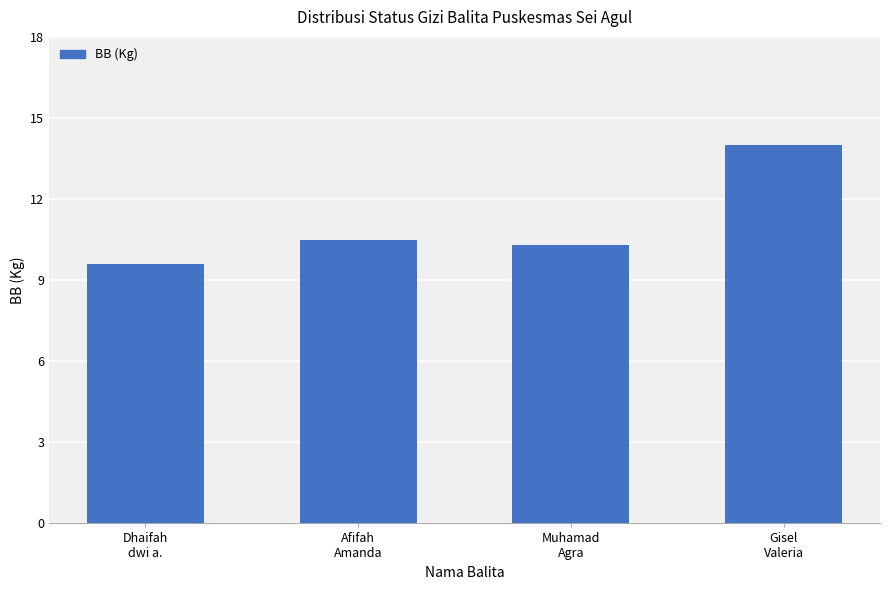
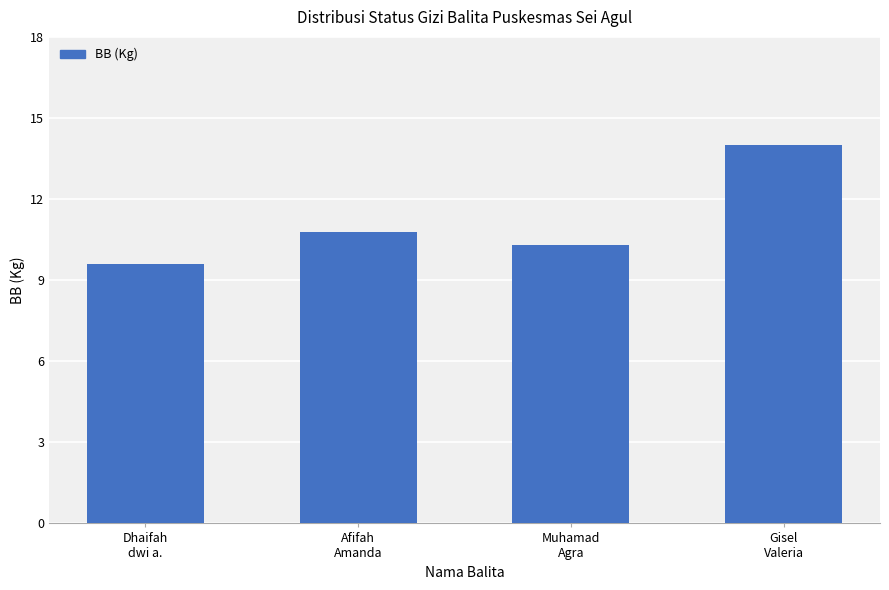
Afifah Amanda: 10.5 -> 10.8
